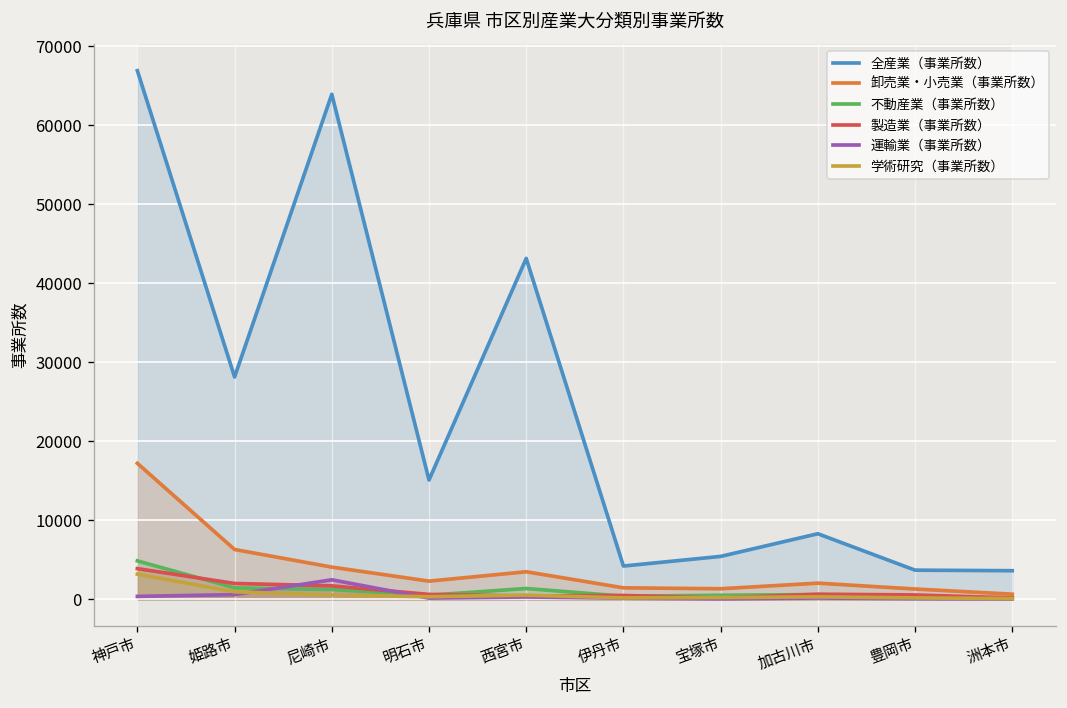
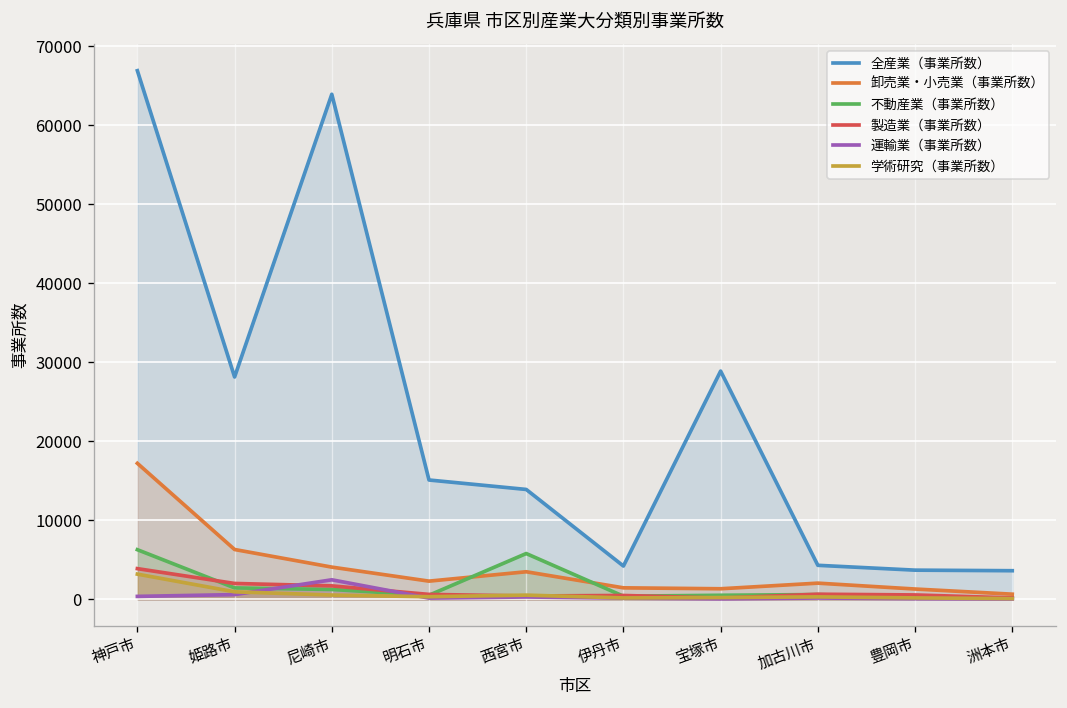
不動産業（事業所数）, 神戸市: 5000 -> 6000
全産業（事業所数）, 西宮市: 43000 -> 14000
不動産業（事業所数）, 西宮市: 1000 -> 6000
全産業（事業所数）, 宝塚市: 5000 -> 29000
全産業（事業所数）, 加古川市: 8000 -> 4000
